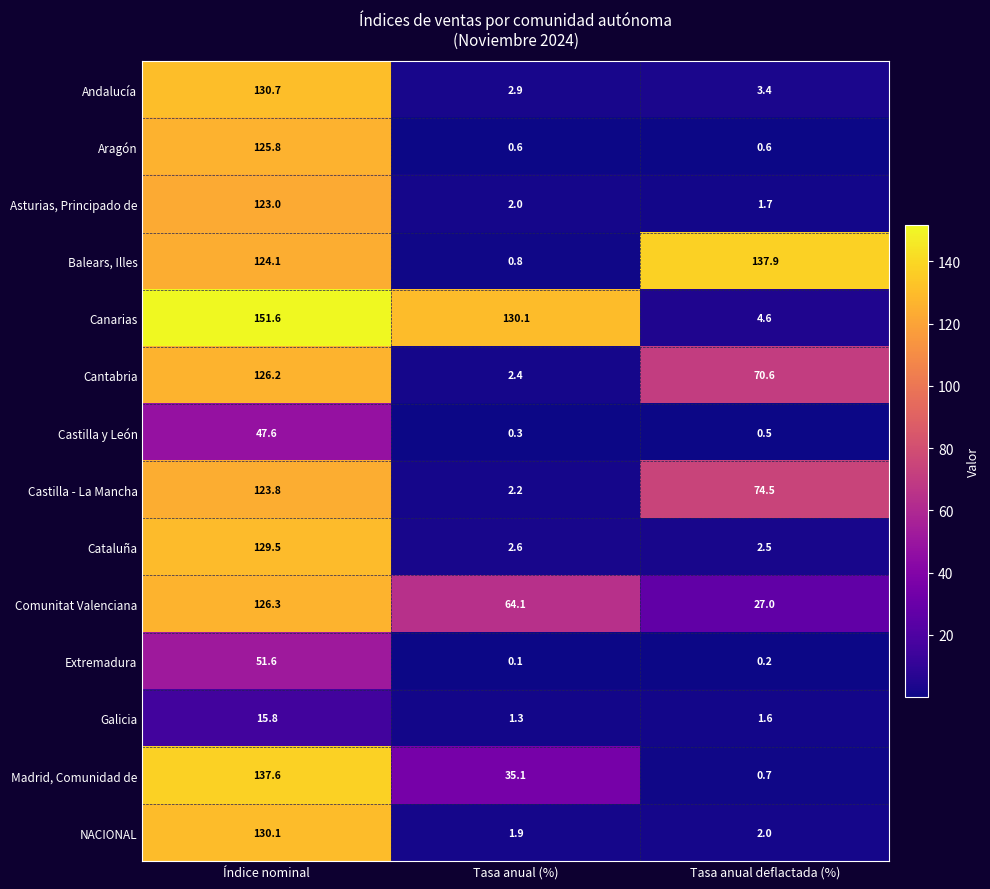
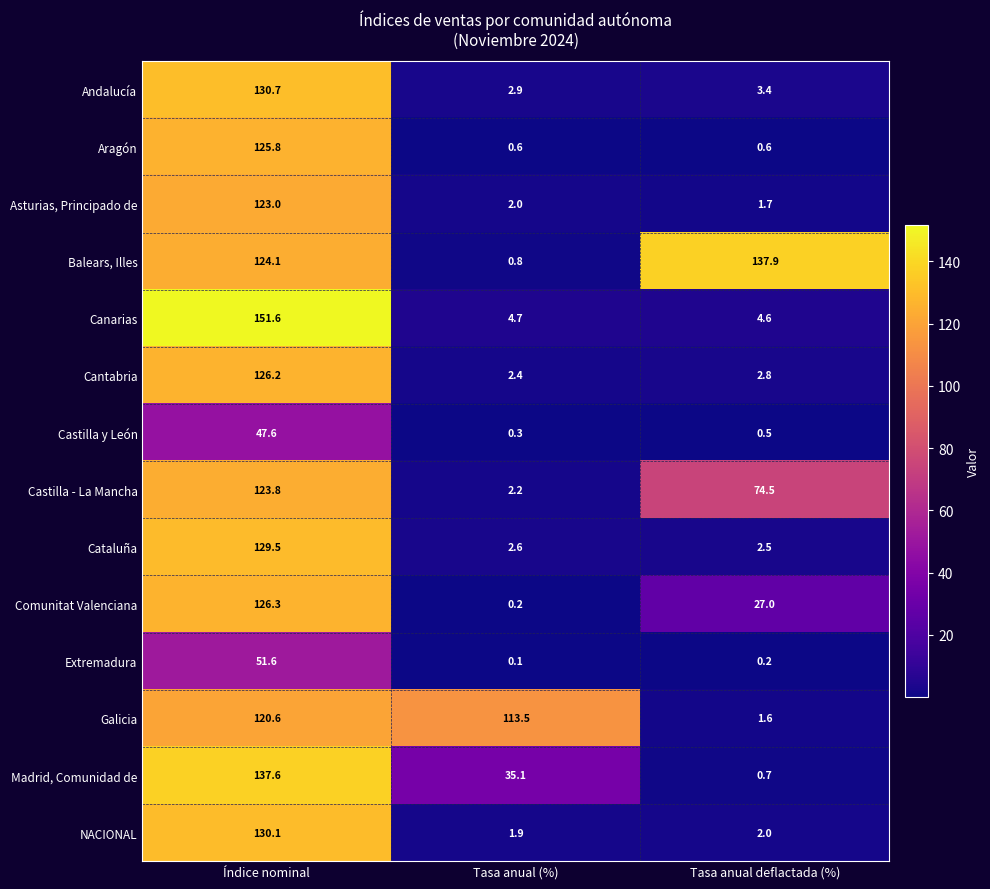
Canarias, Tasa anual (%): 130.1 -> 4.7
Cantabria, Tasa anual deflactada (%): 70.6 -> 2.8
Comunitat Valenciana, Tasa anual (%): 64.1 -> 0.2
Galicia, Índice nominal: 15.8 -> 120.6
Galicia, Tasa anual (%): 1.3 -> 113.5
